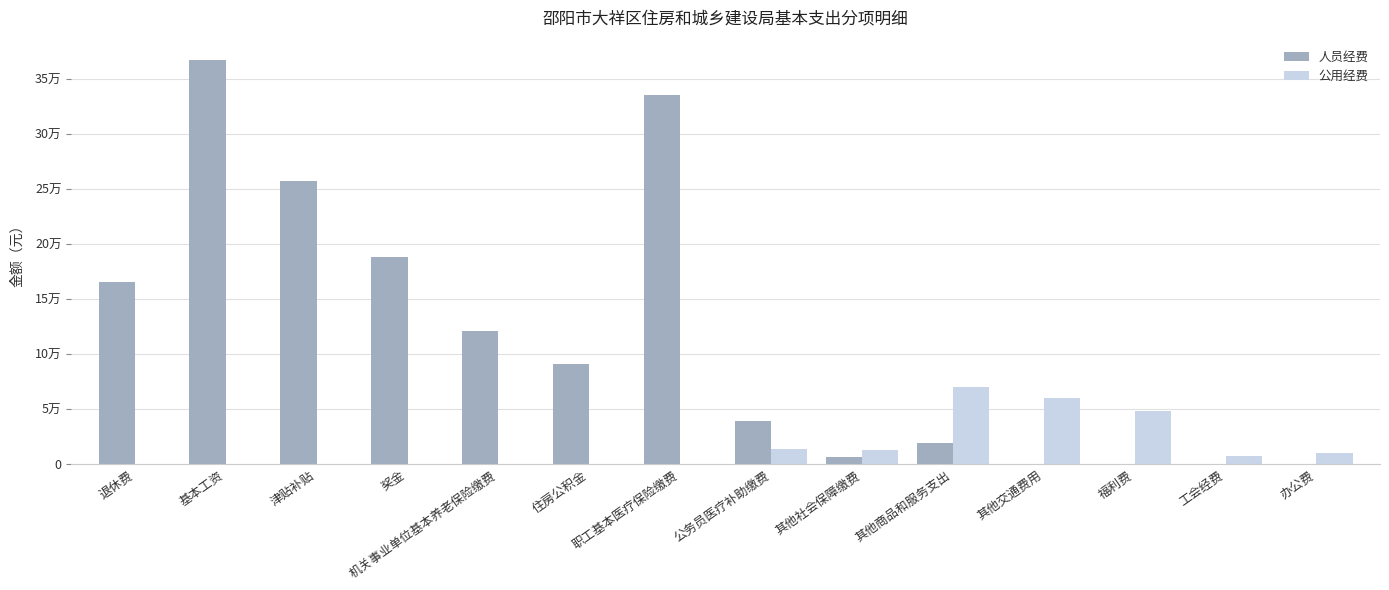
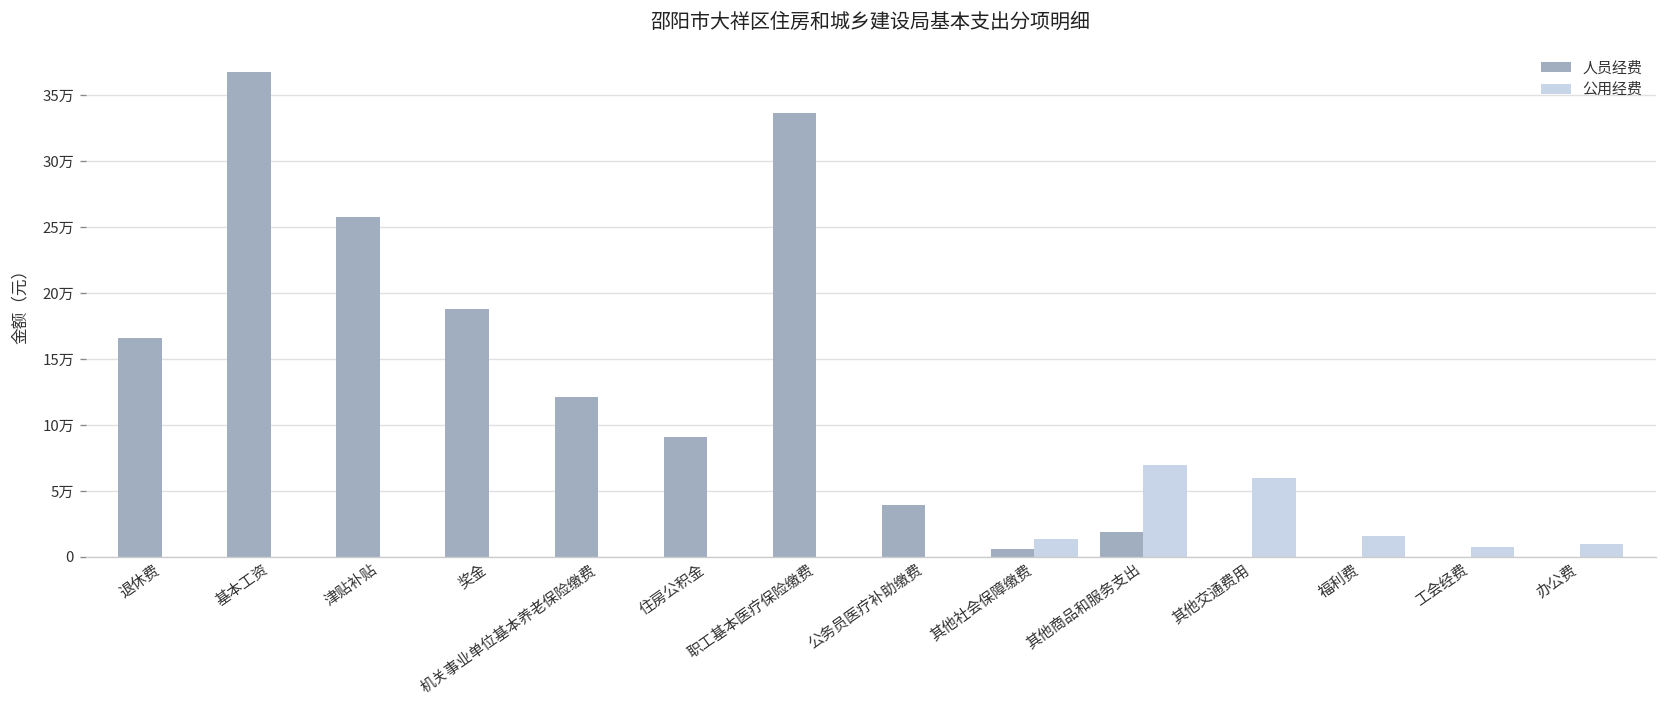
公用经费, 公务员医疗补助缴费: 1.4万 -> 0.0万
公用经费, 福利费: 4.8万 -> 1.6万
